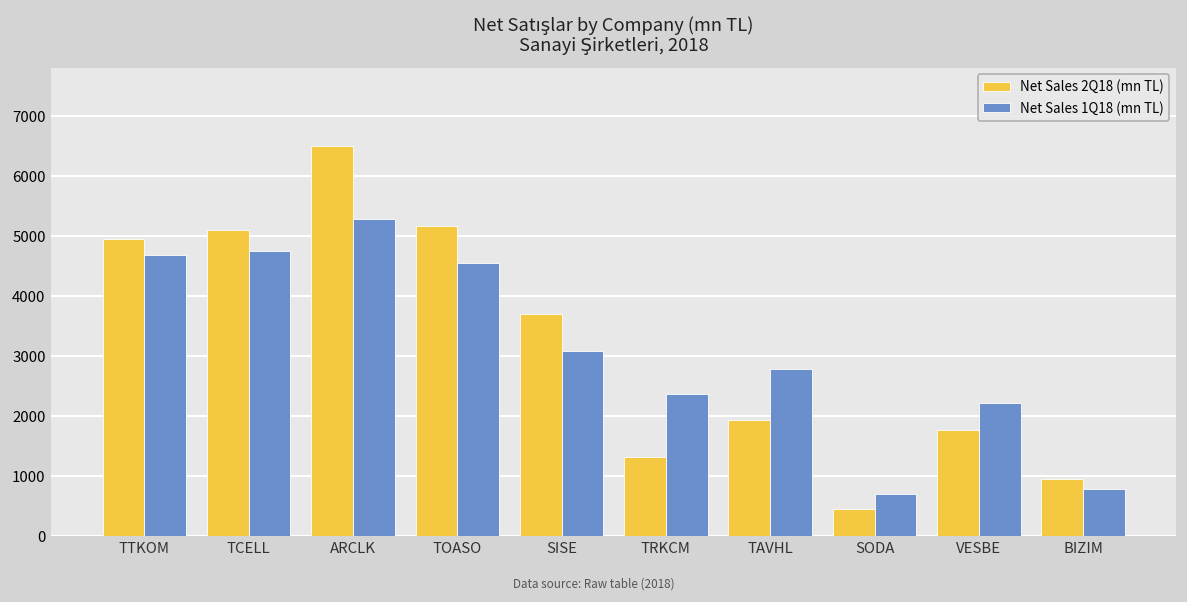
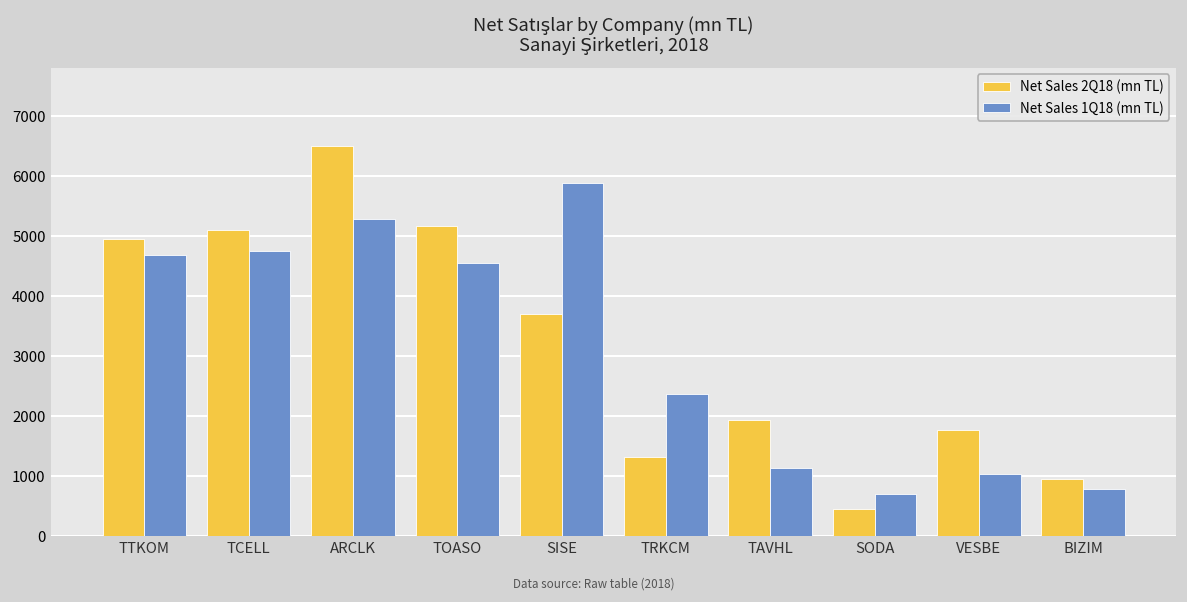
Net Sales 1Q18 (mn TL), SISE: 3100 -> 5900
Net Sales 1Q18 (mn TL), TAVHL: 2800 -> 1100
Net Sales 1Q18 (mn TL), VESBE: 2200 -> 1000
